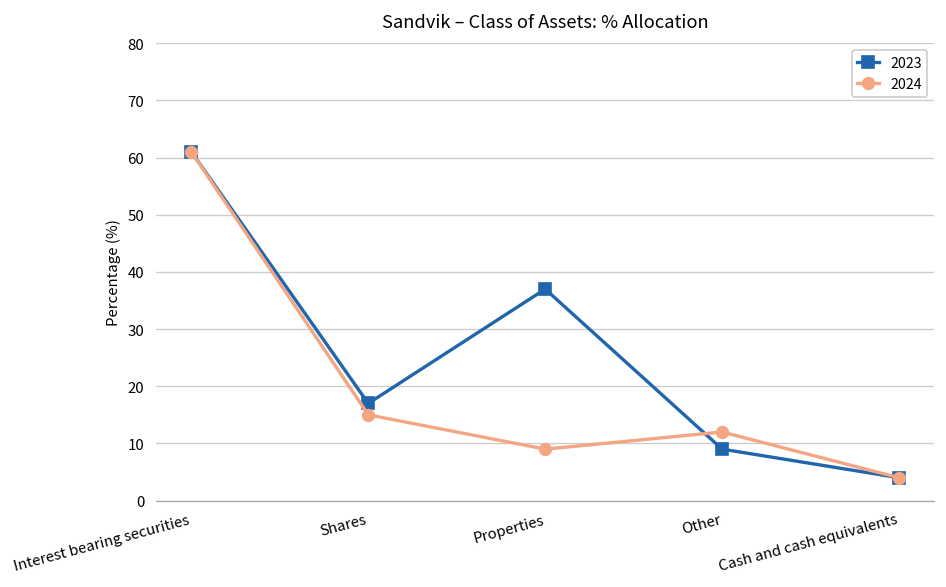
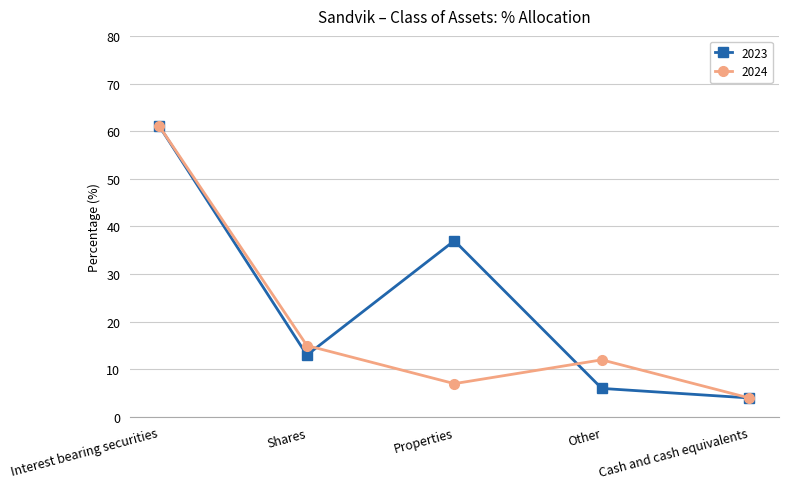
2023, Shares: 17 -> 13
2024, Properties: 9 -> 7
2023, Other: 9 -> 6
